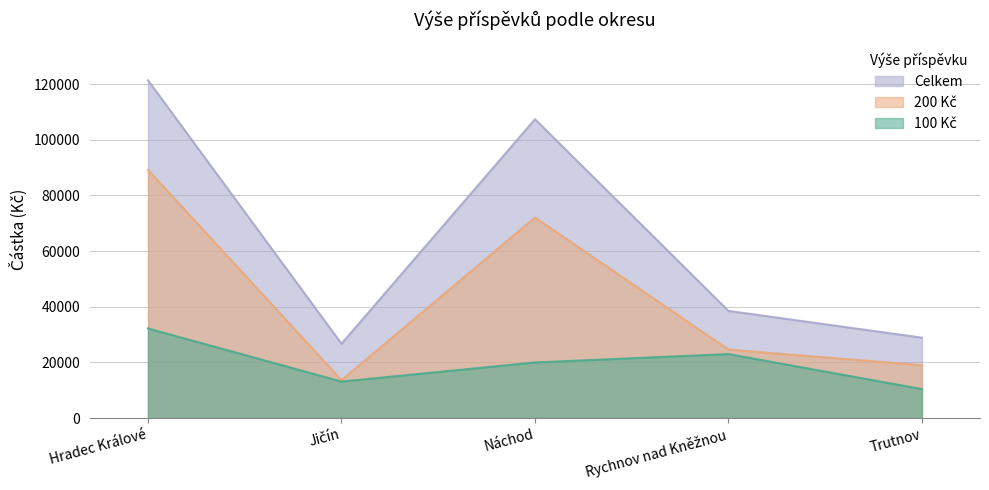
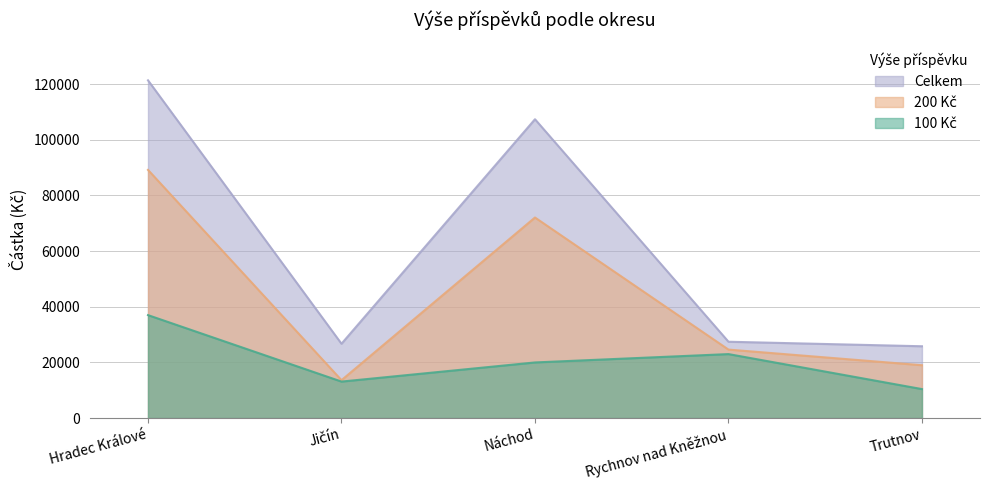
100 Kč, Hradec Králové: 32000 -> 37000
Celkem, Rychnov nad Kněžnou: 39000 -> 27000
Celkem, Trutnov: 29000 -> 26000
